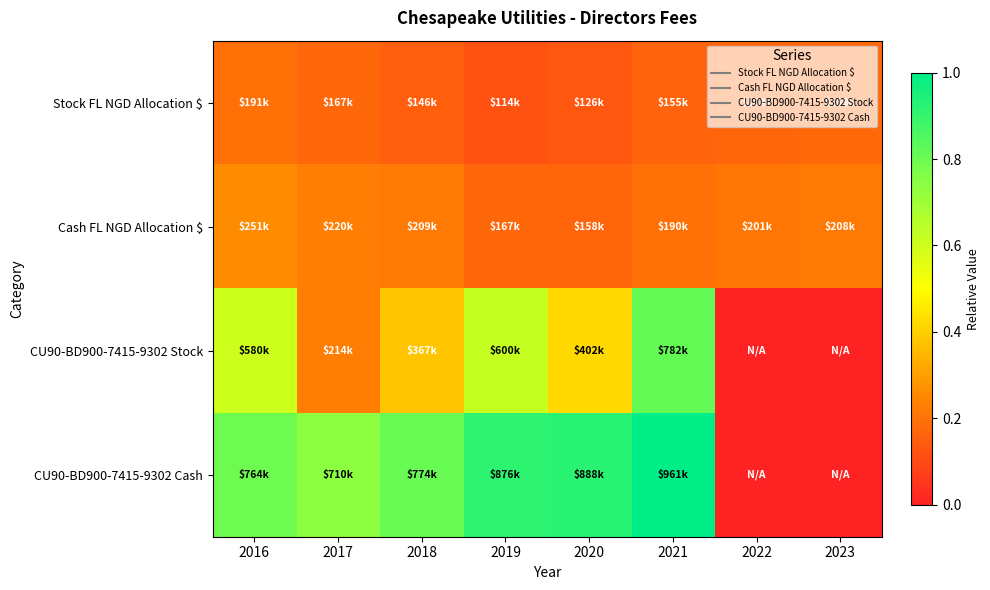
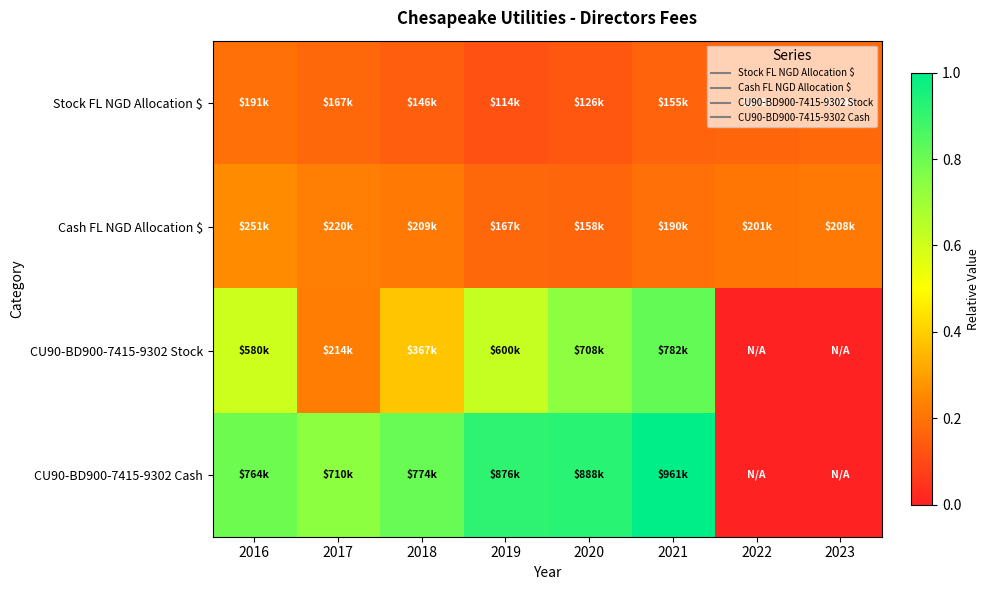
CU90-BD900-7415-9302 Stock, 2020: $402k -> $708k
